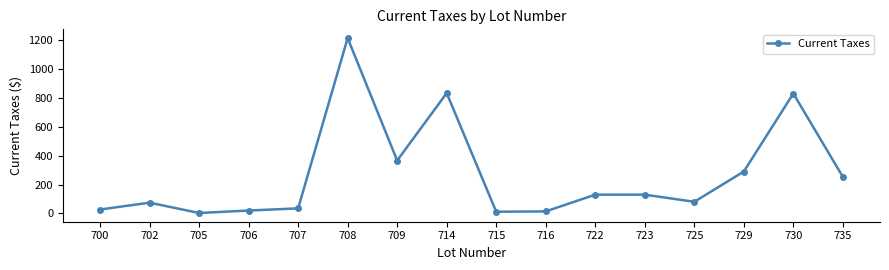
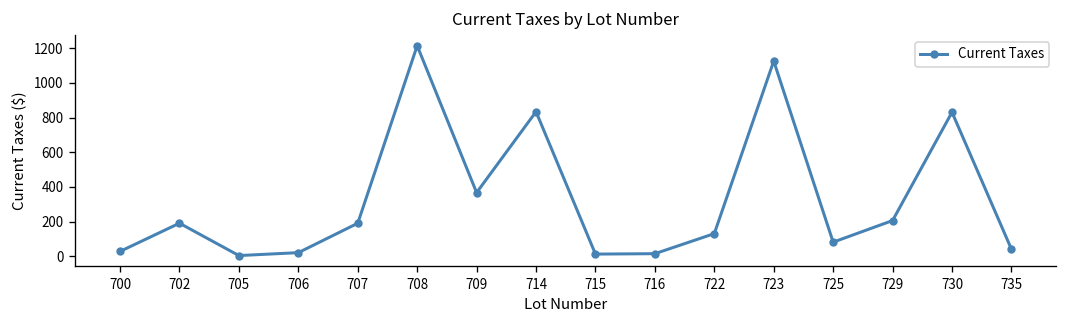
702: 70 -> 190
707: 40 -> 190
723: 130 -> 1130
729: 290 -> 210
735: 250 -> 40
